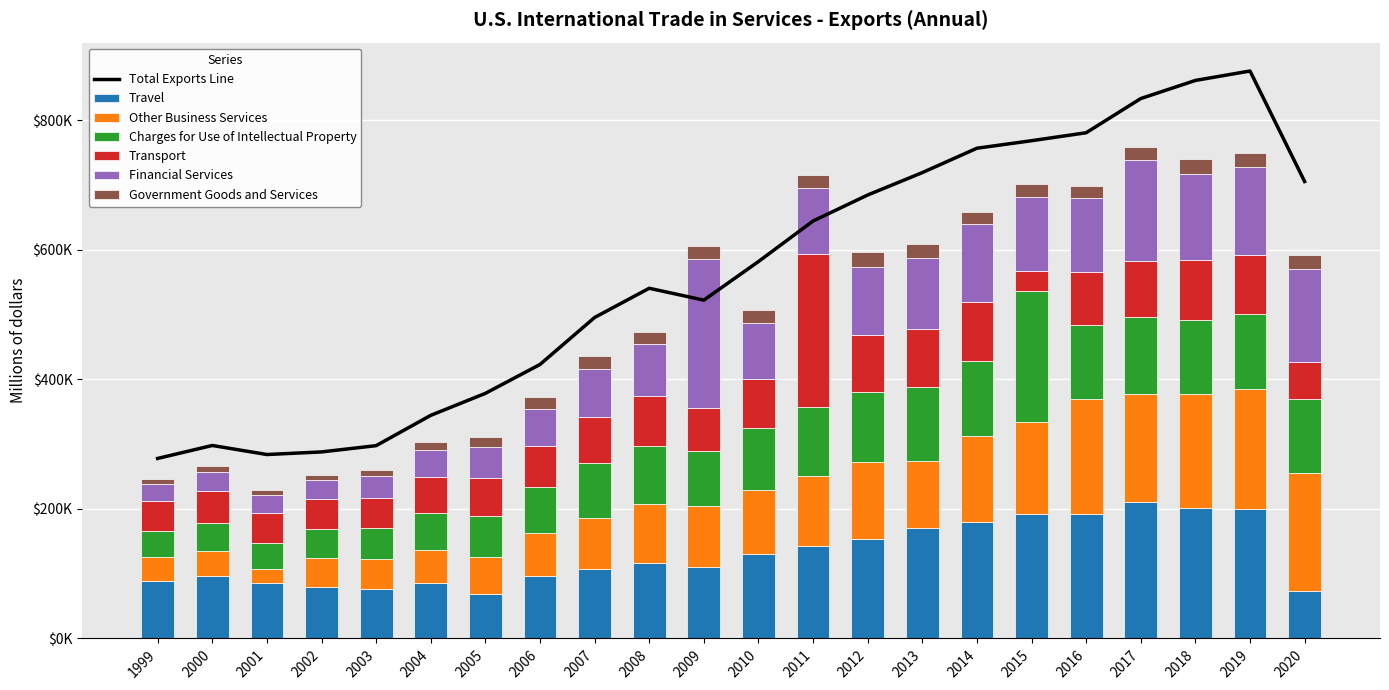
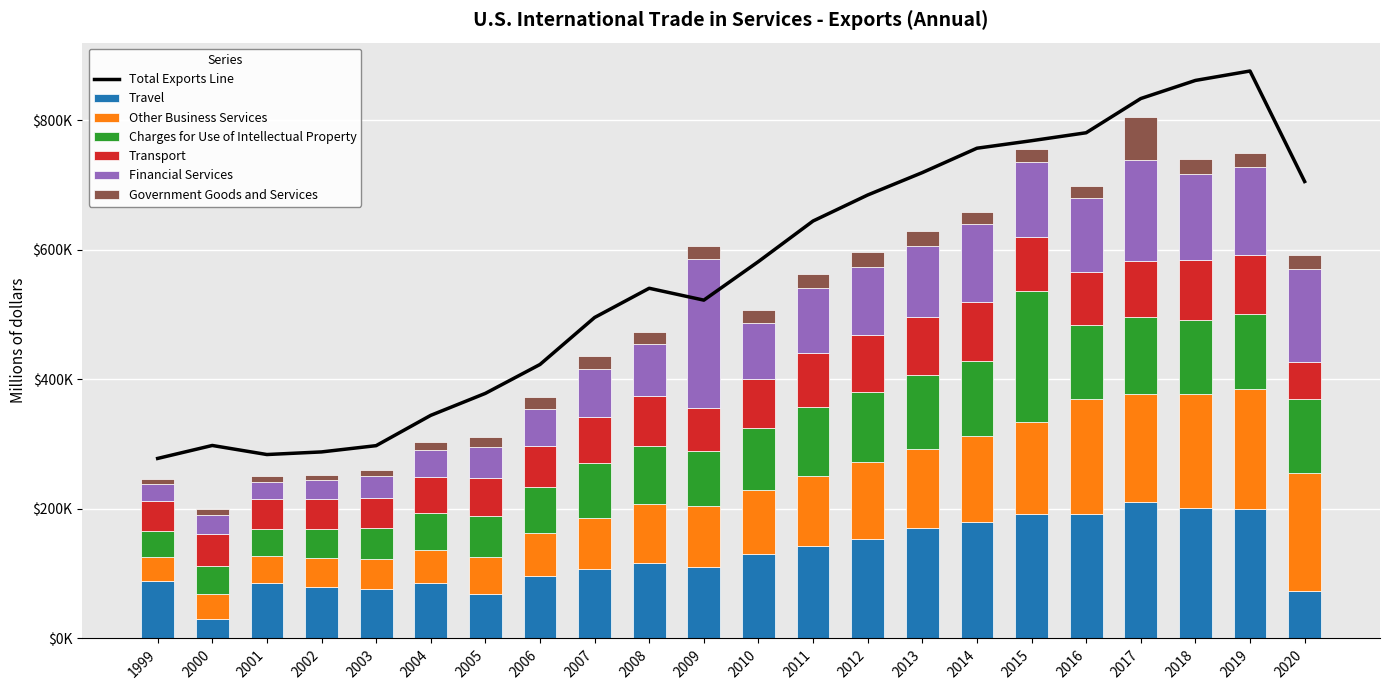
Travel, 2000: $100000 -> $30000
Other Business Services, 2001: $20000 -> $40000
Transport, 2011: $240000 -> $80000
Other Business Services, 2013: $100000 -> $120000
Transport, 2015: $30000 -> $80000
Government Goods and Services, 2017: $20000 -> $70000
